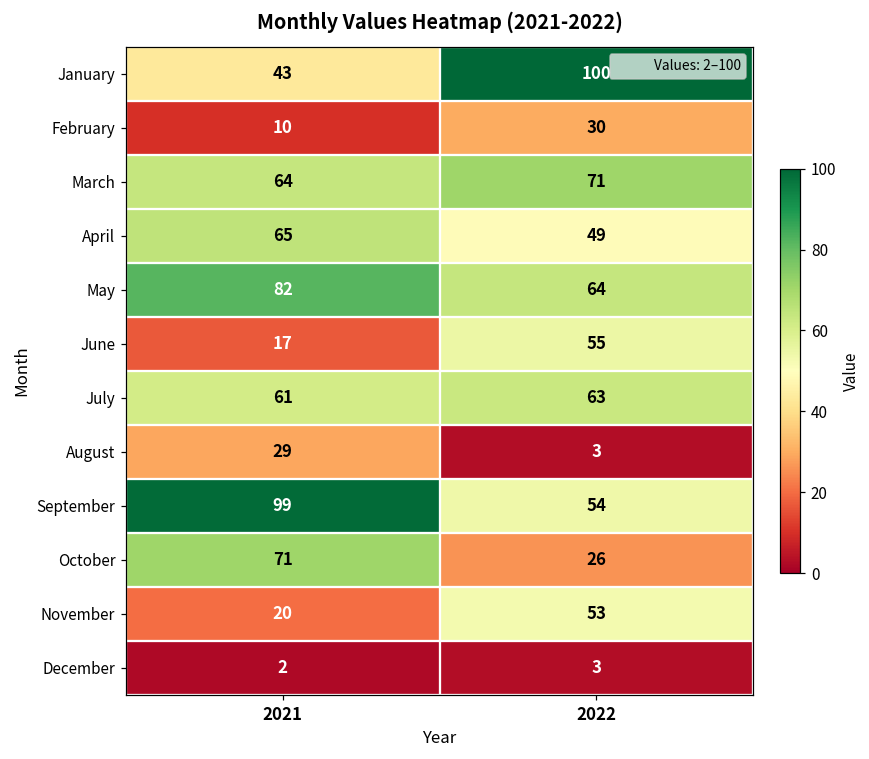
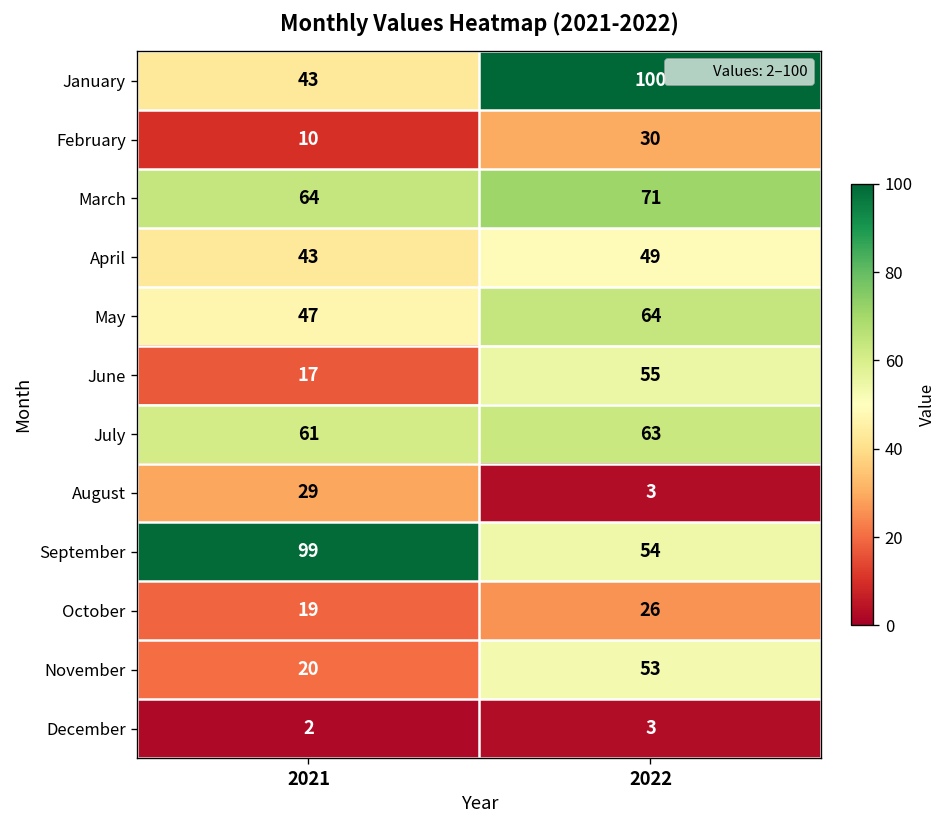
April, 2021: 65 -> 43
May, 2021: 82 -> 47
October, 2021: 71 -> 19
